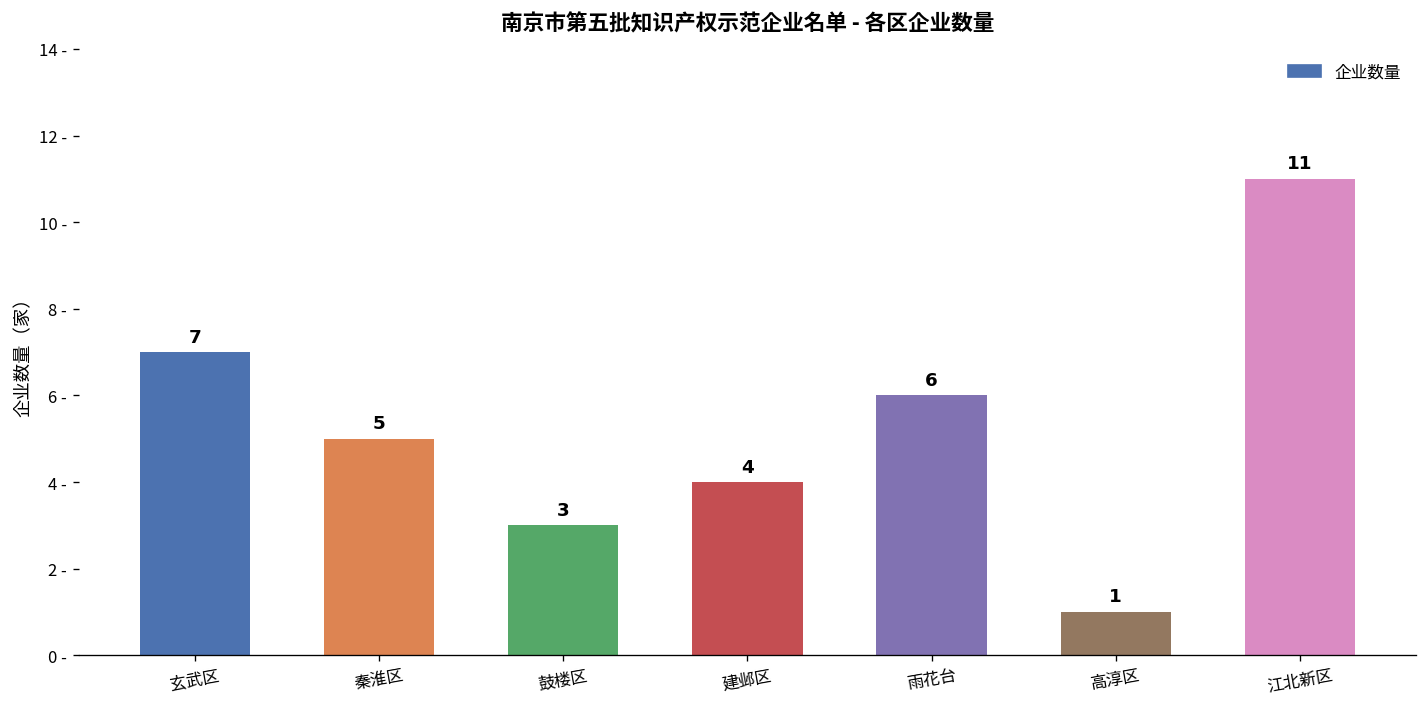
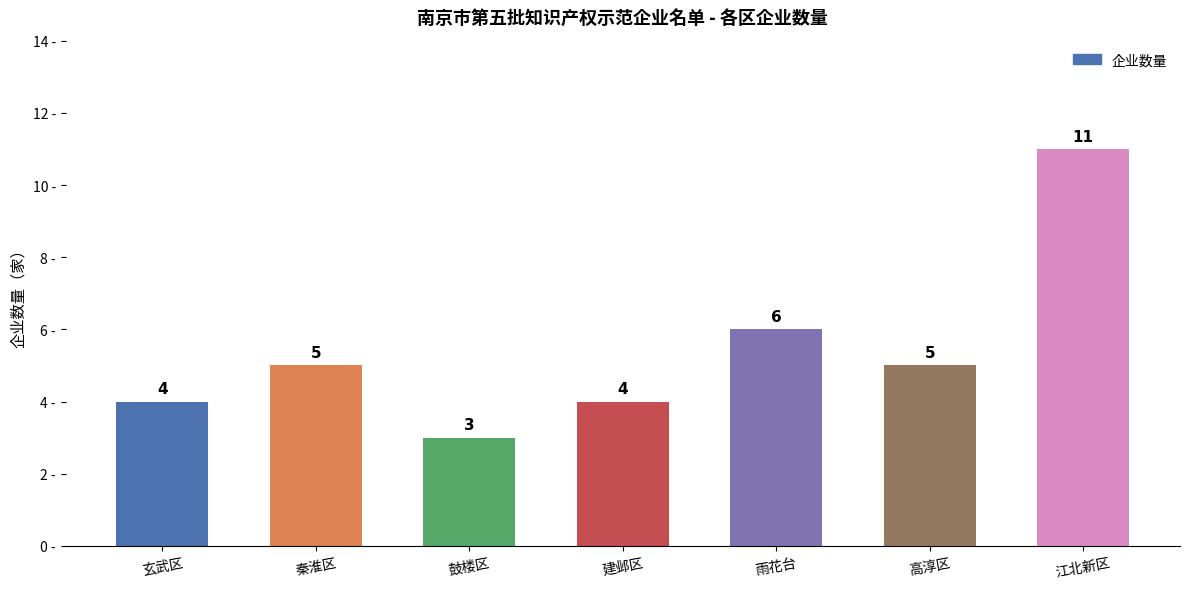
玄武区: 7 -> 4
高淳区: 1 -> 5
